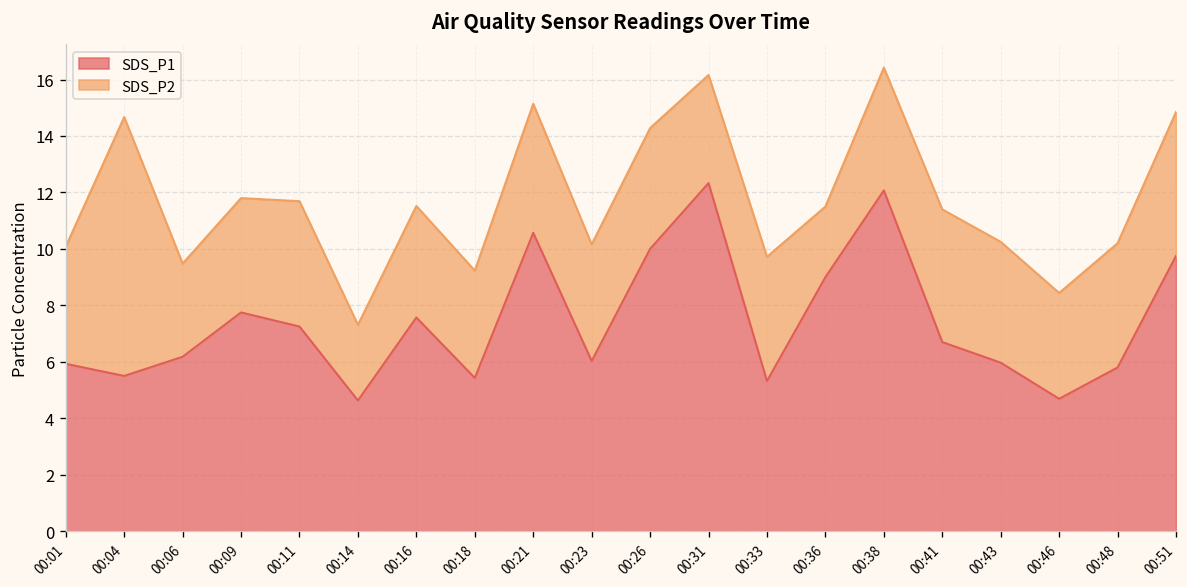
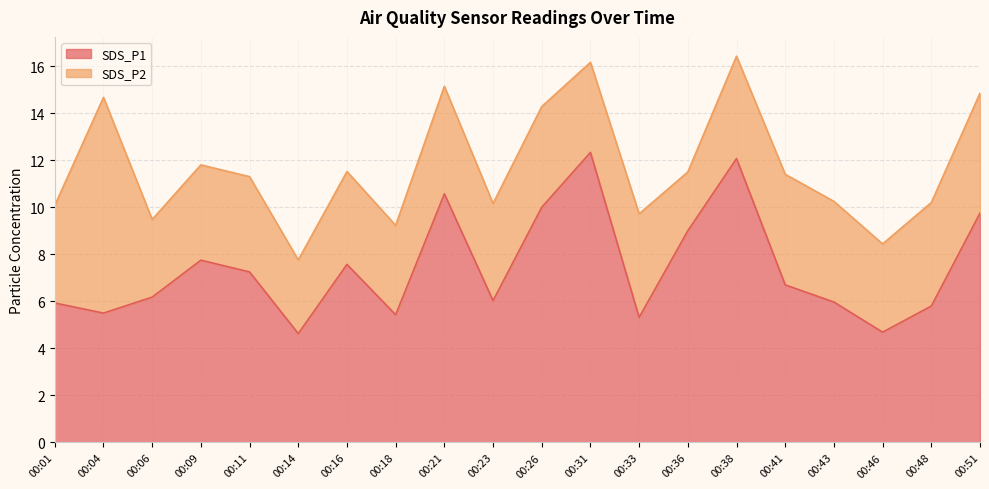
SDS_P2, 00:11: 4.4 -> 4.1
SDS_P2, 00:14: 2.7 -> 3.1
